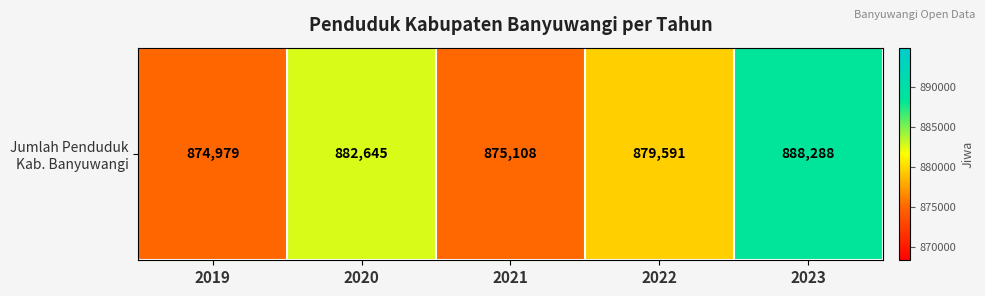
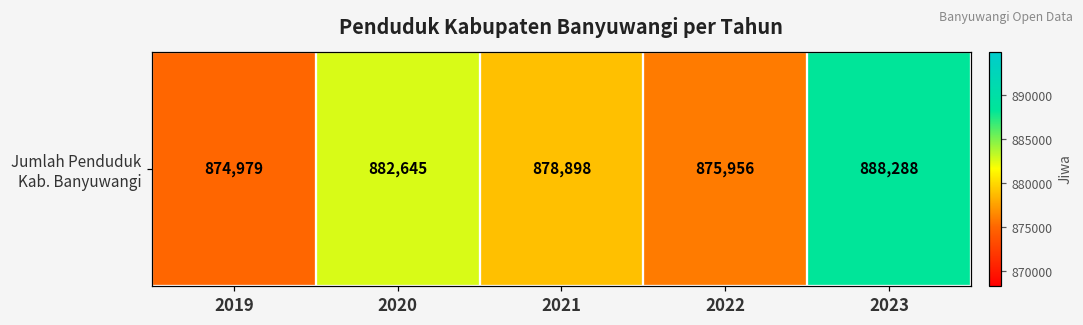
Jumlah Penduduk Kab. Banyuwangi, 2021: 875,108 -> 878,898
Jumlah Penduduk Kab. Banyuwangi, 2022: 879,591 -> 875,956
